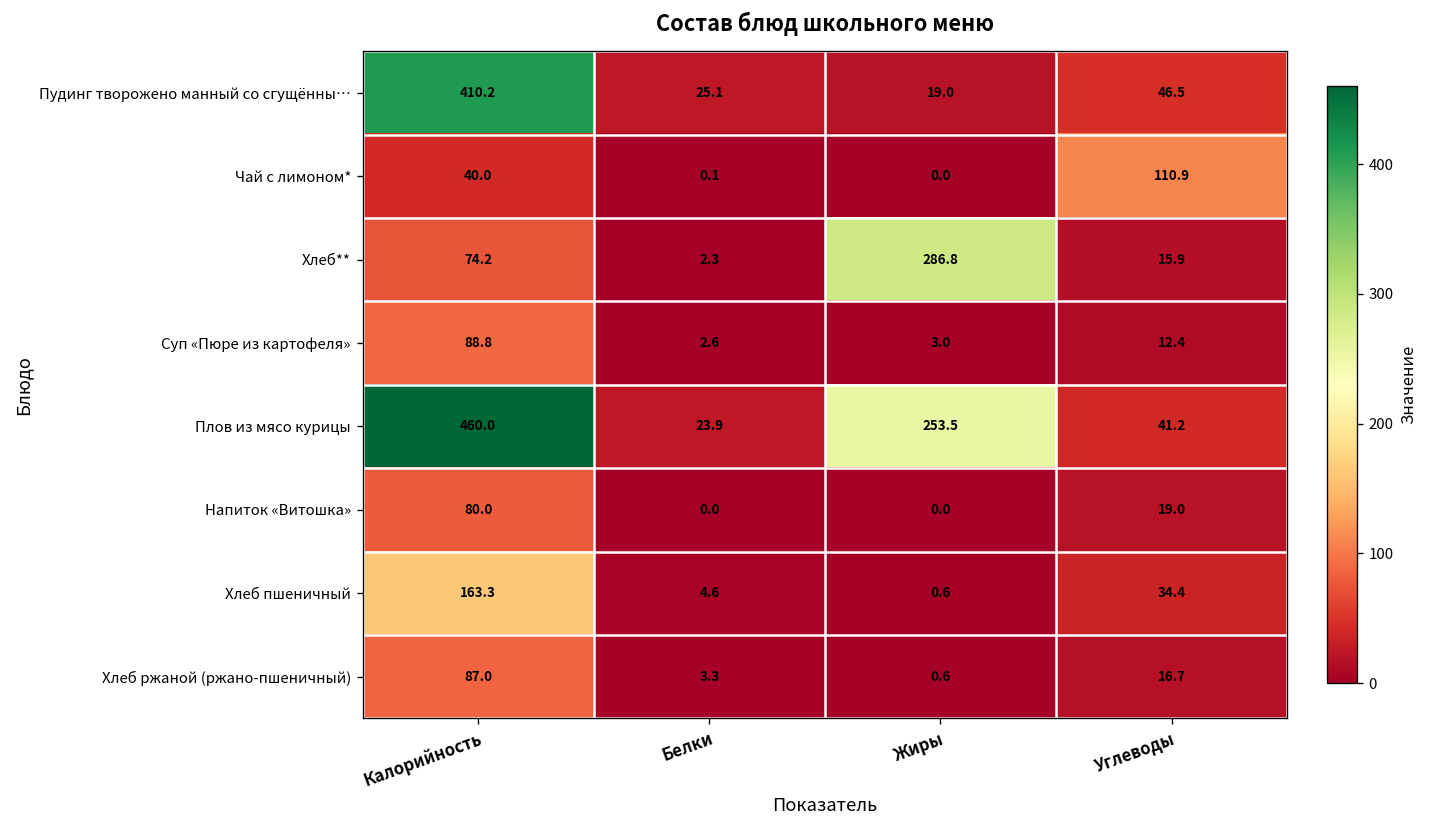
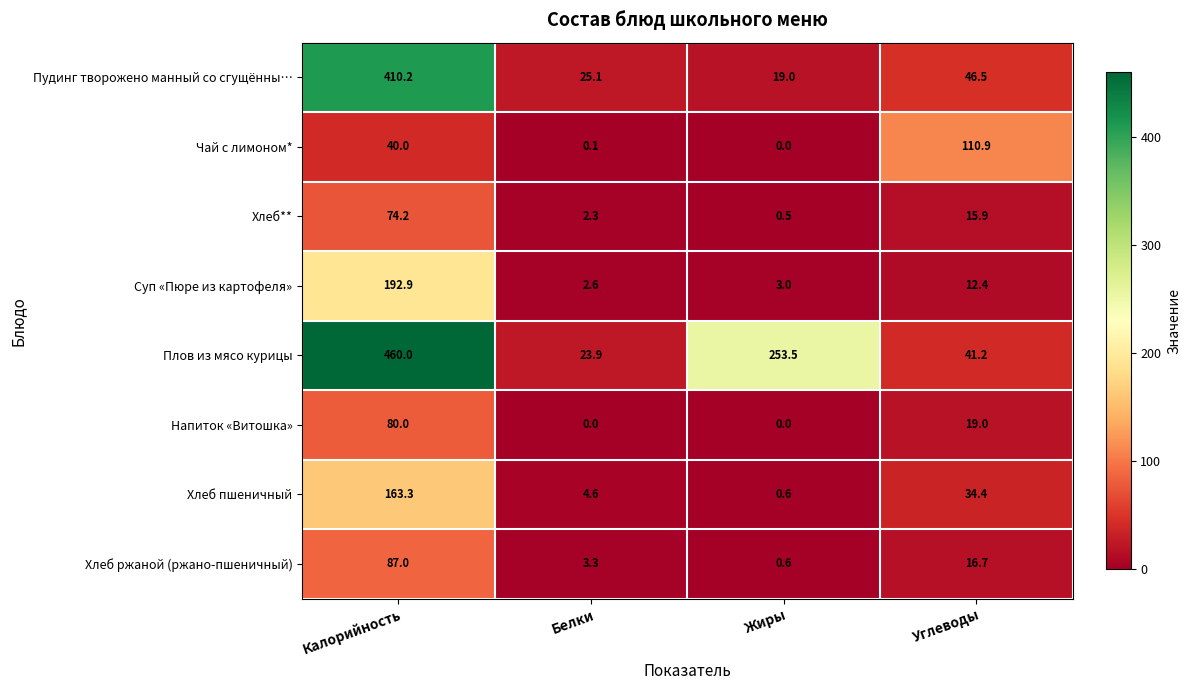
Хлеб**, Жиры: 286.8 -> 0.5
Суп «Пюре из картофеля», Калорийность: 88.8 -> 192.9
